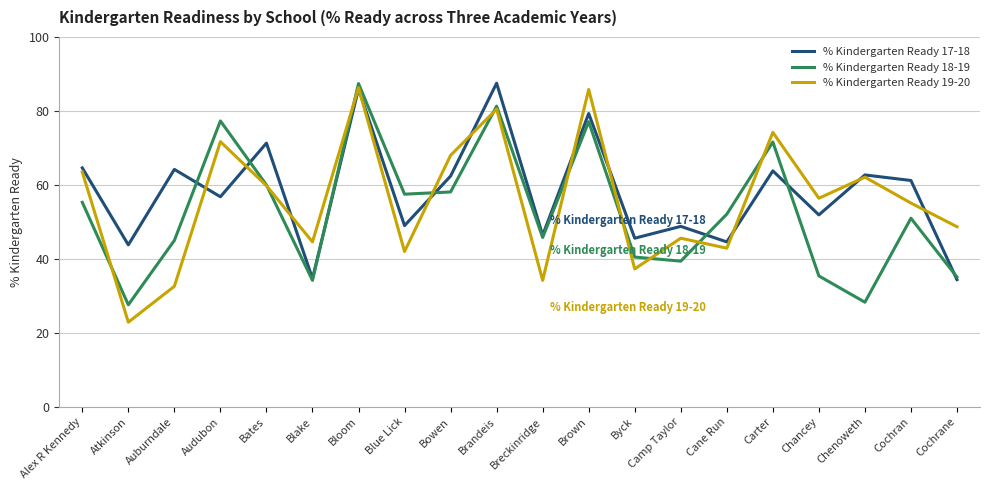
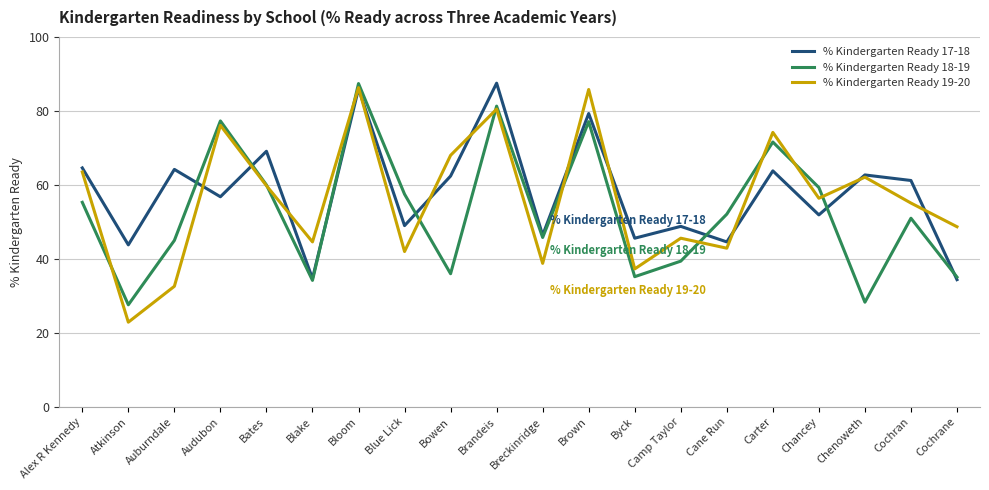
% Kindergarten Ready 19-20, Audubon: 72 -> 76
% Kindergarten Ready 17-18, Bates: 71 -> 69
% Kindergarten Ready 18-19, Bowen: 58 -> 36
% Kindergarten Ready 19-20, Breckinridge: 34 -> 39
% Kindergarten Ready 18-19, Byck: 41 -> 35
% Kindergarten Ready 18-19, Chancey: 35 -> 59
